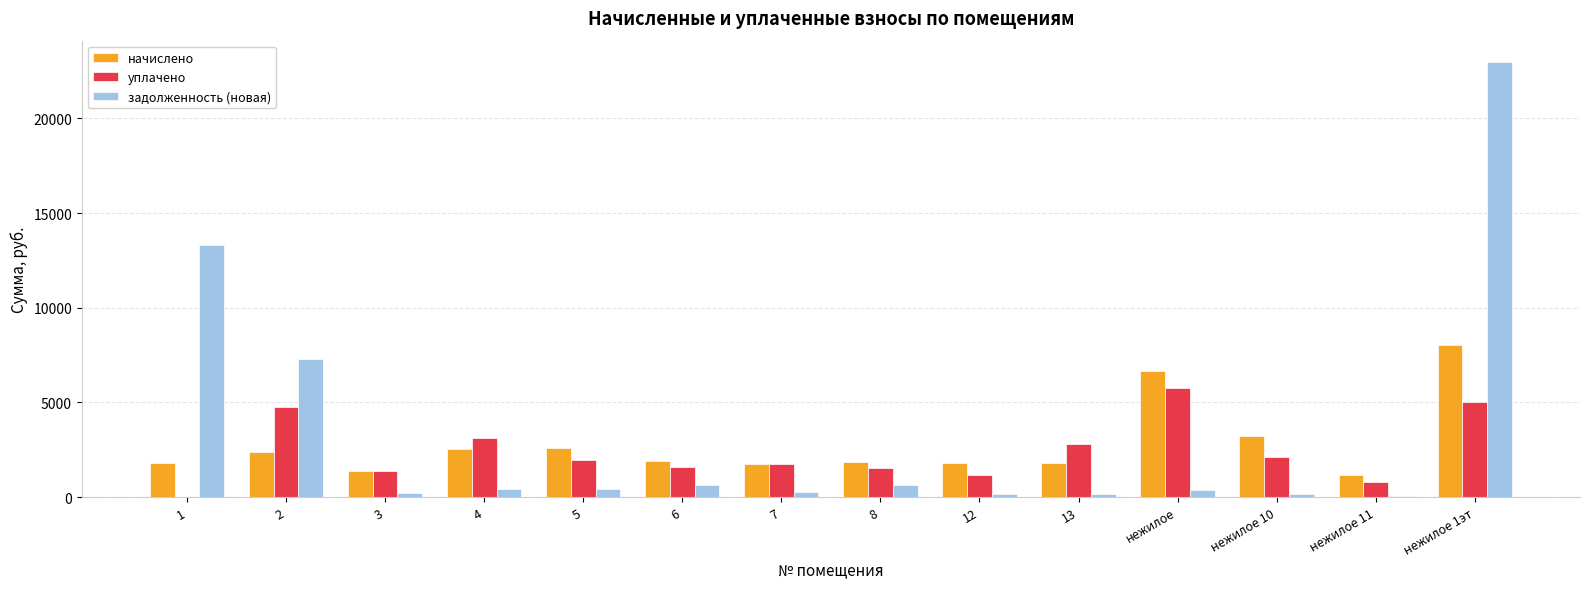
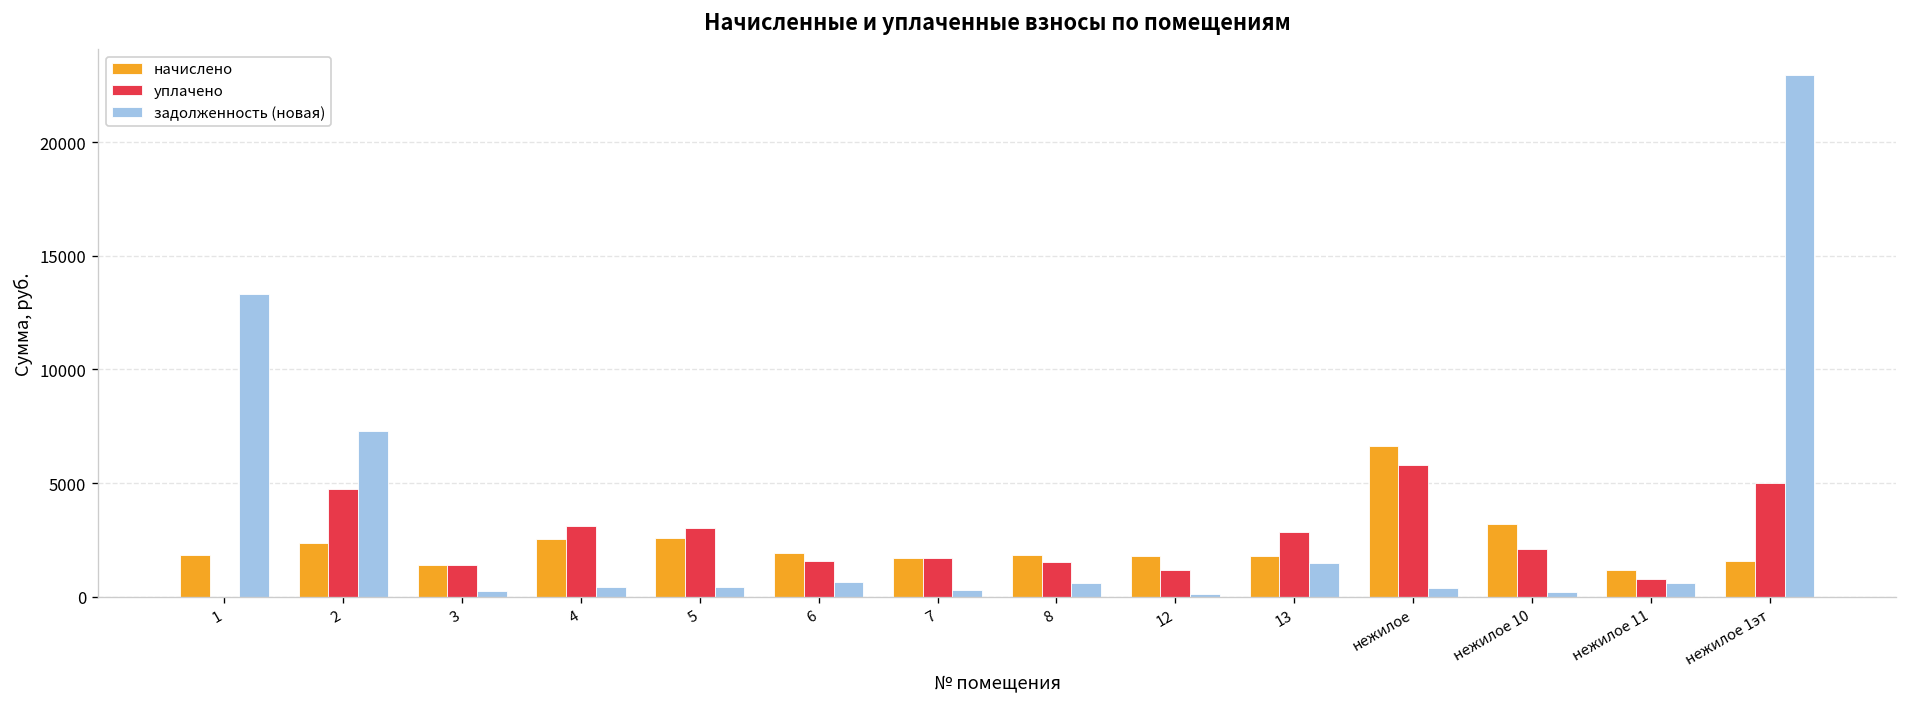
уплачено, 5: 2000 -> 3000
задолженность (новая), 13: 100 -> 1500
задолженность (новая), нежилое 11: 100 -> 600
начислено, нежилое 1эт: 8000 -> 1600
